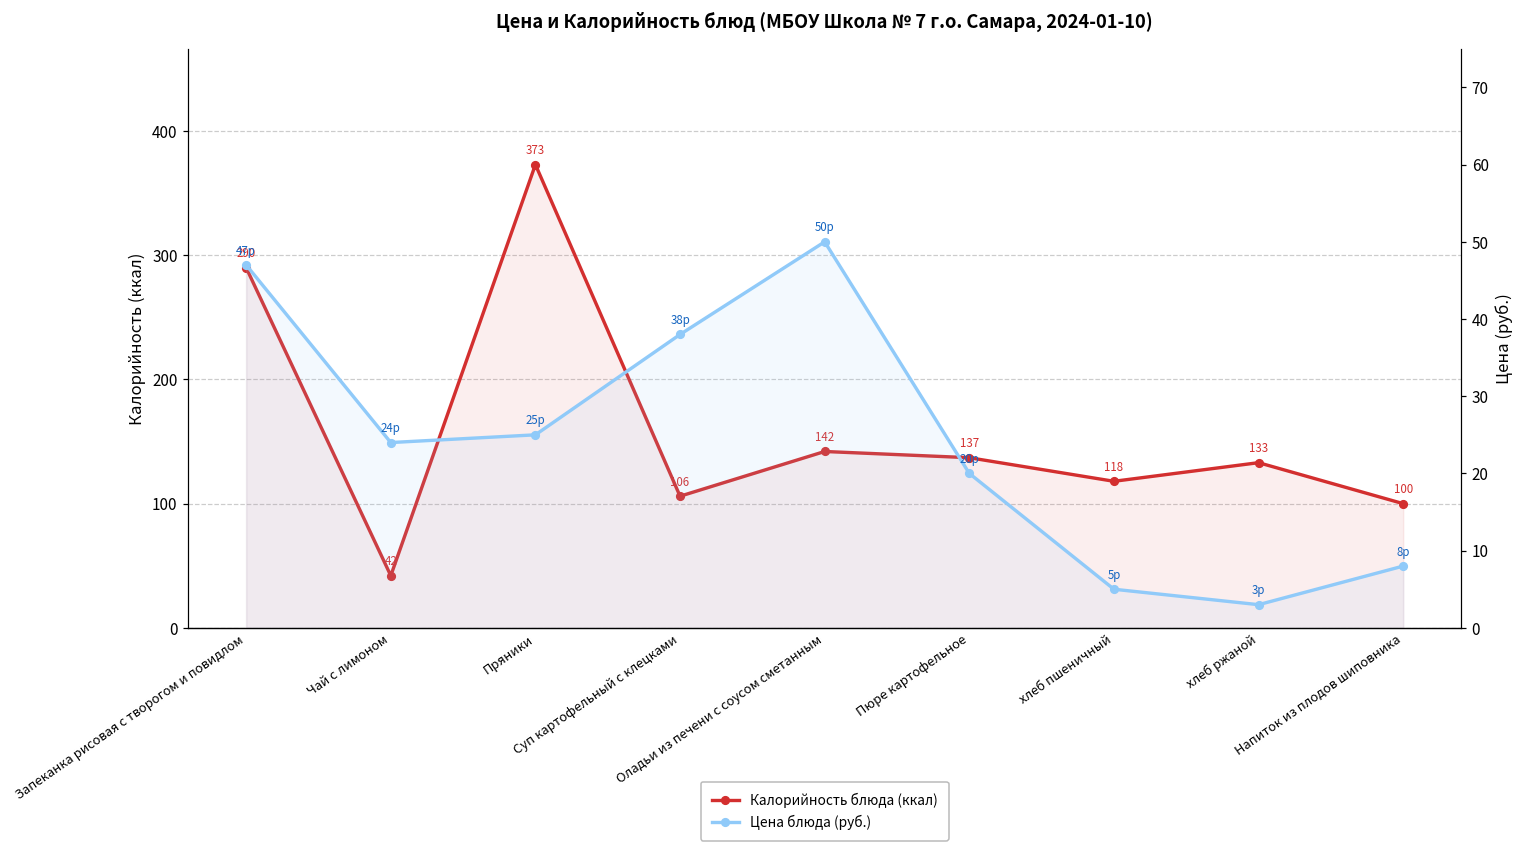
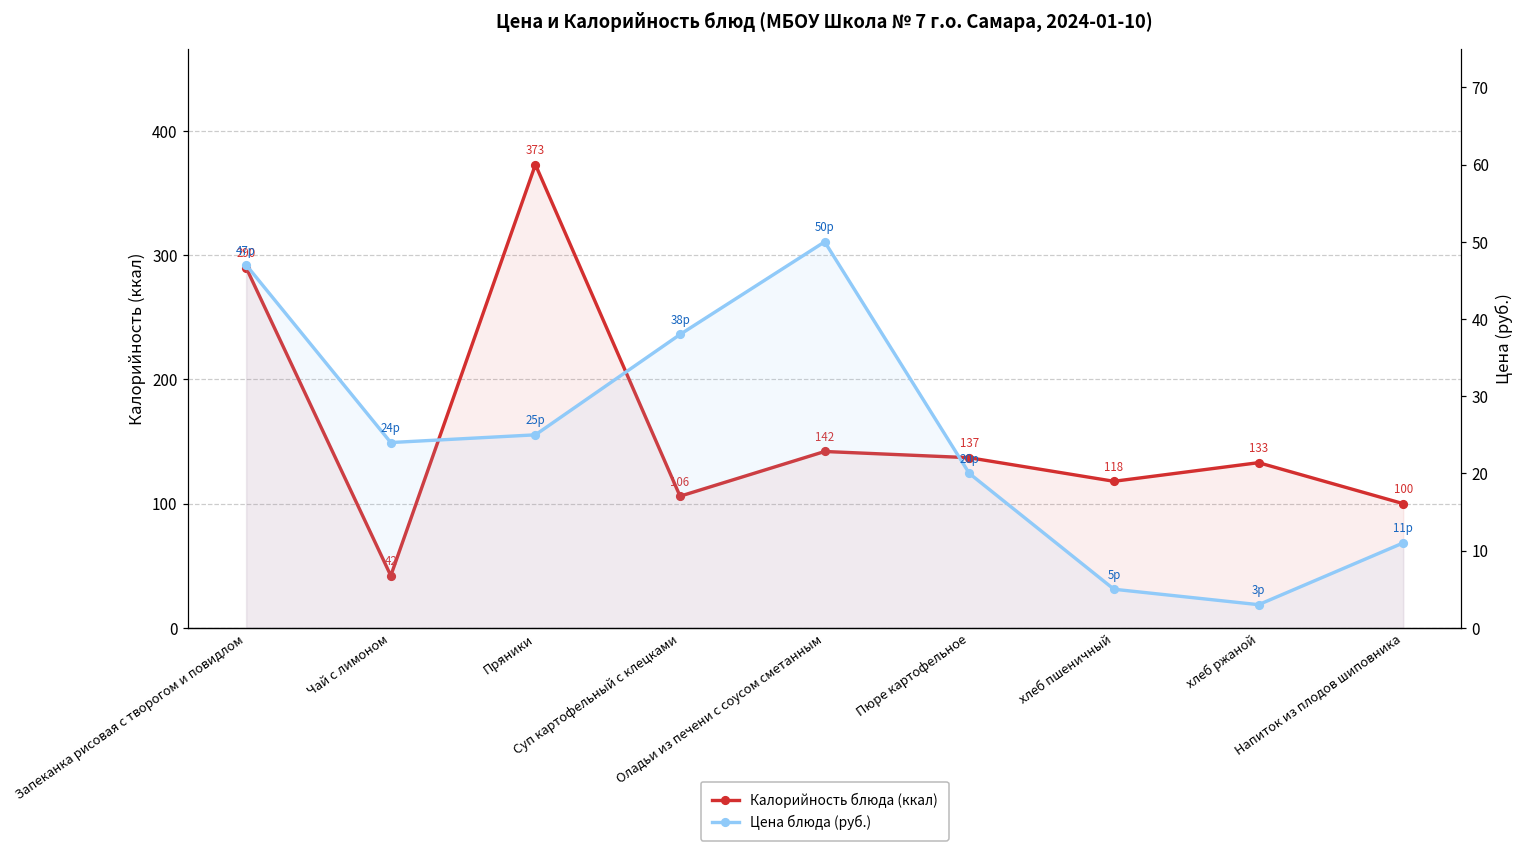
Цена блюда (руб.), Напиток из плодов шиповника: 8р -> 11р
